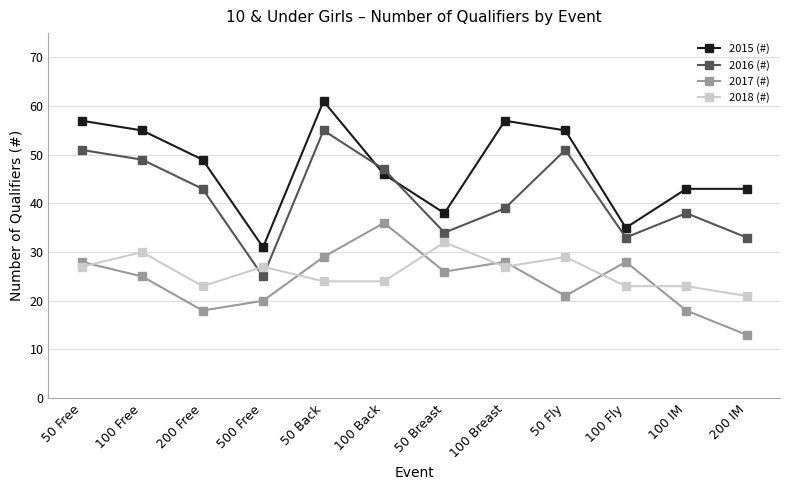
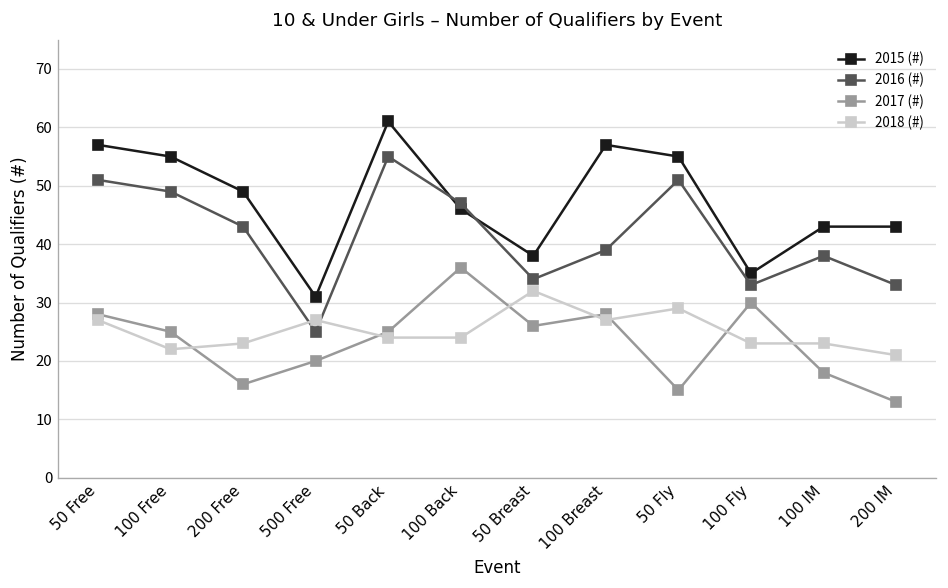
2018 (#), 100 Free: 30 -> 22
2017 (#), 200 Free: 18 -> 16
2017 (#), 50 Back: 29 -> 25
2017 (#), 50 Fly: 21 -> 15
2017 (#), 100 Fly: 28 -> 30
